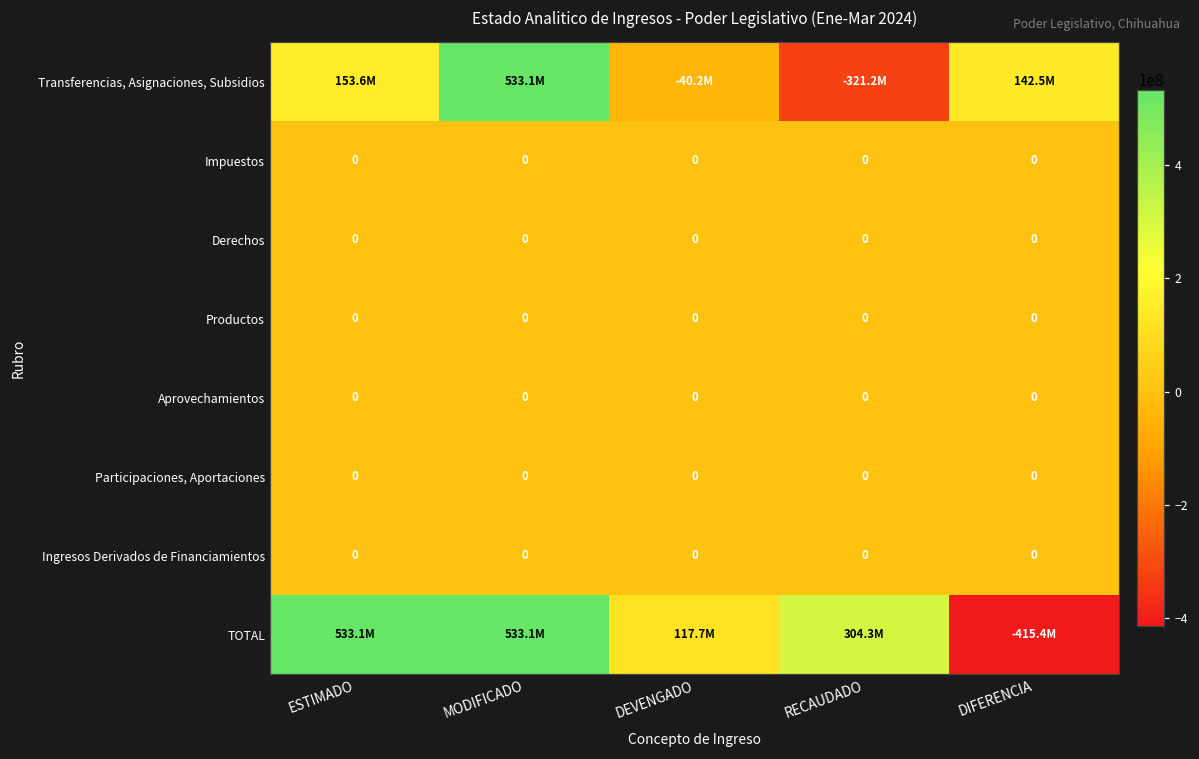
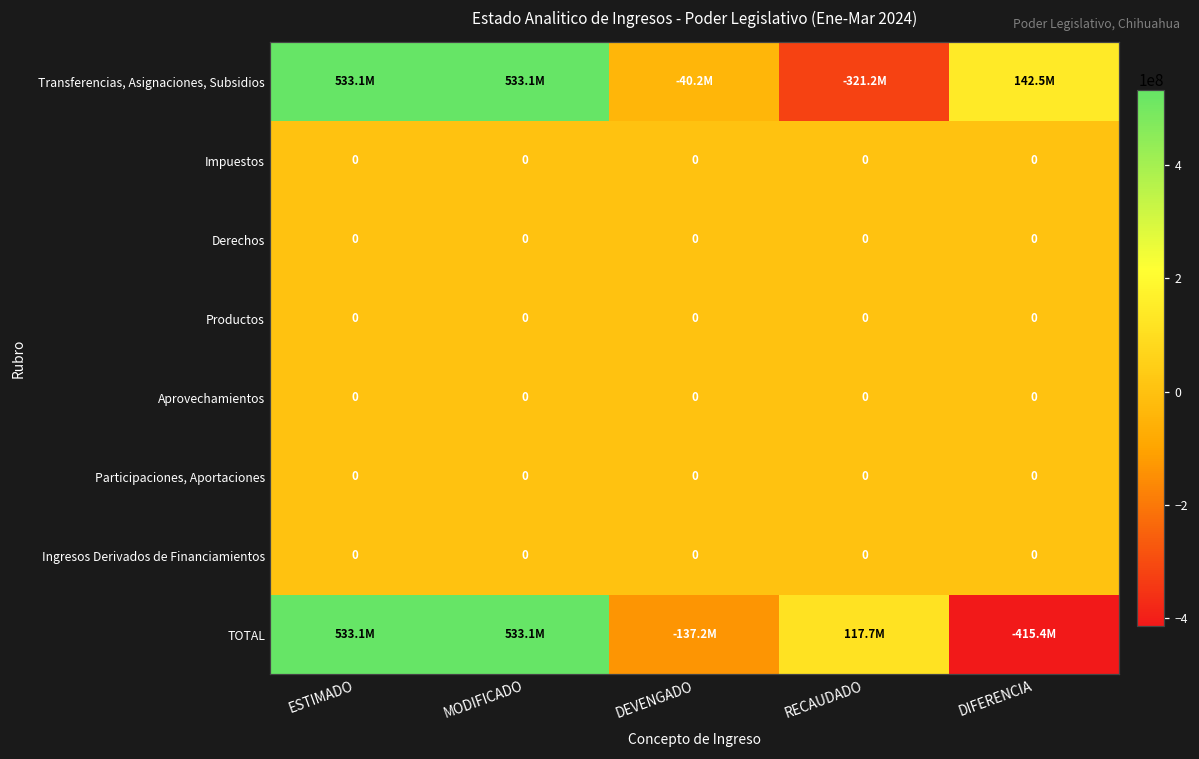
Transferencias, Asignaciones, Subsidios, ESTIMADO: 153.6M -> 533.1M
TOTAL, DEVENGADO: 117.7M -> -137.2M
TOTAL, RECAUDADO: 304.3M -> 117.7M
